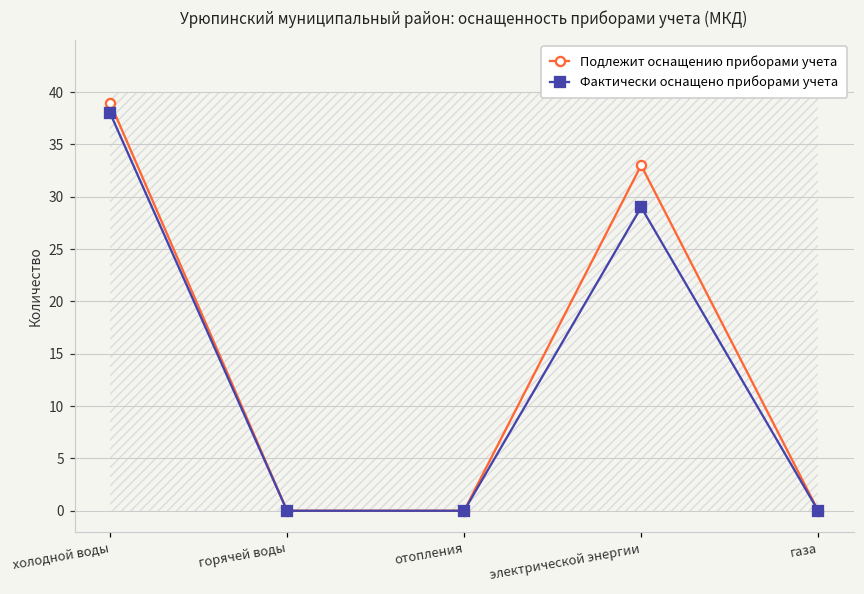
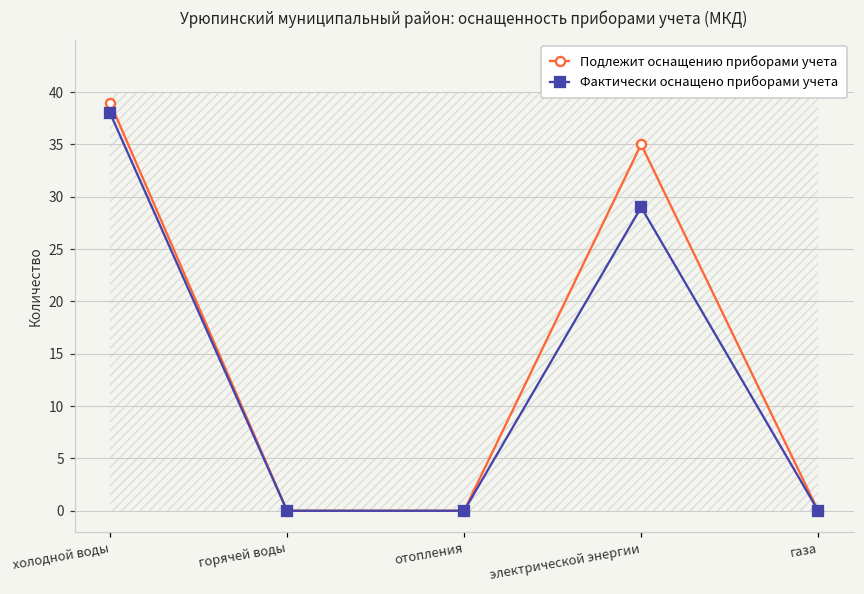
Подлежит оснащению приборами учета, электрической энергии: 33 -> 35
